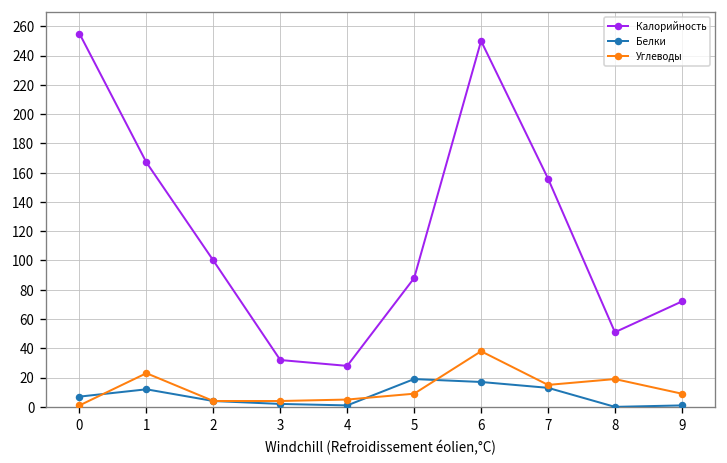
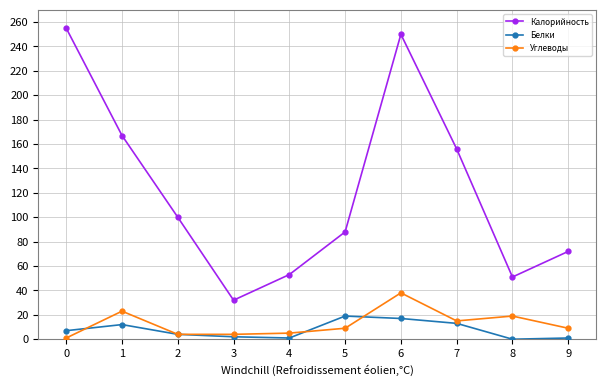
Калорийность, 4: 28 -> 53
